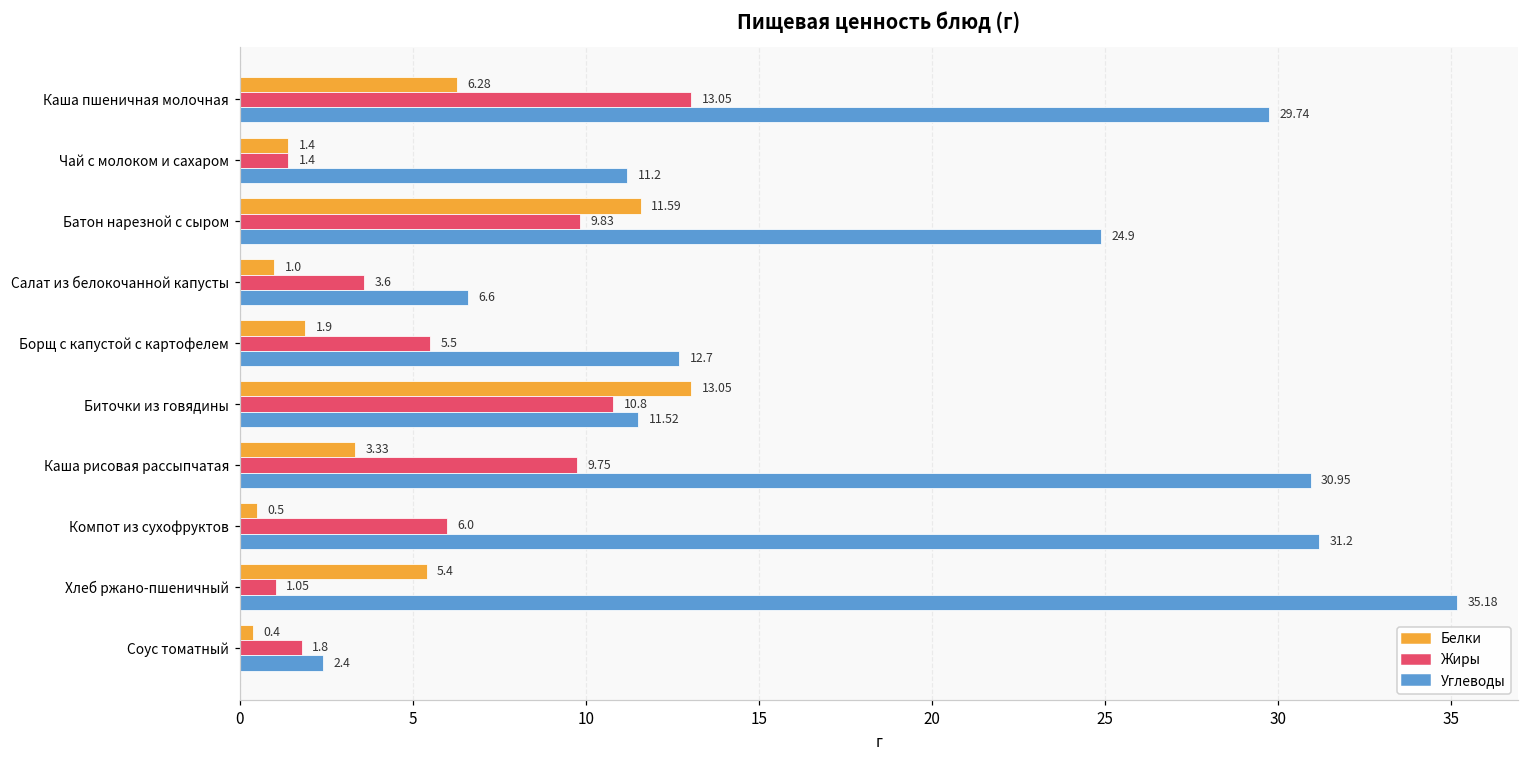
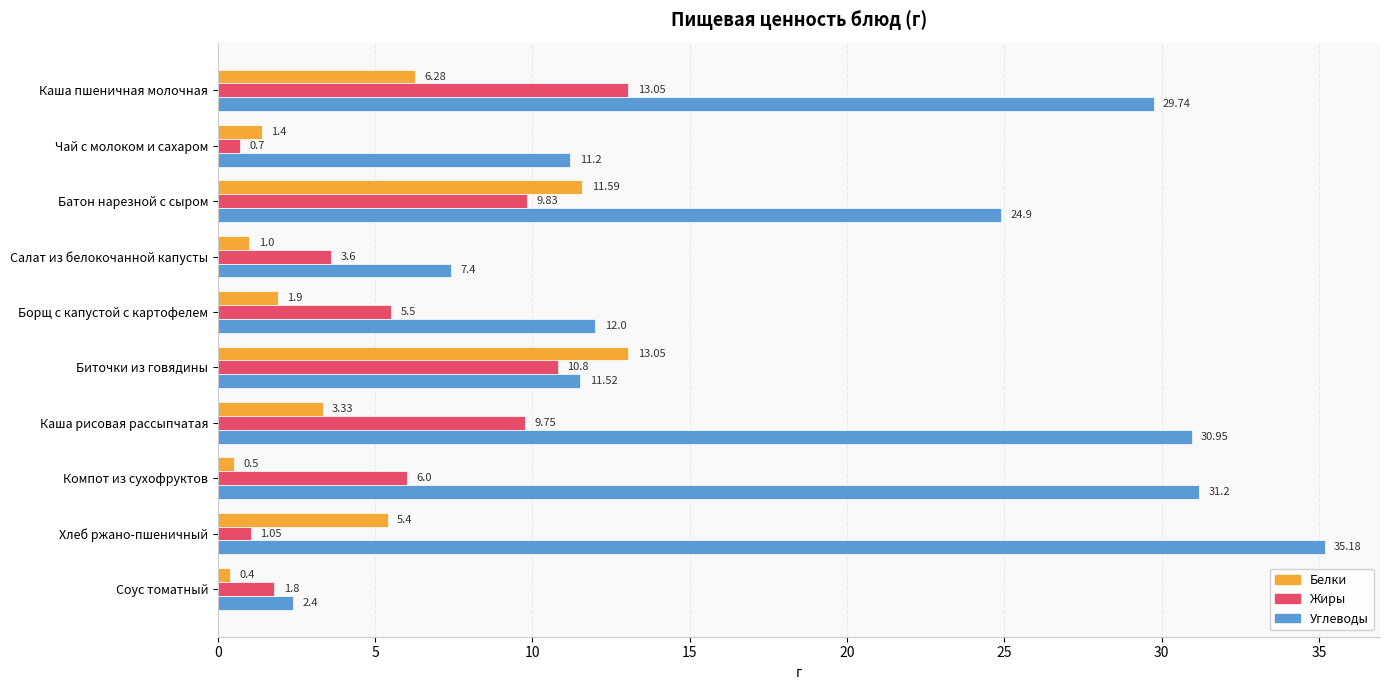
Жиры, Чай с молоком и сахаром: 1.4 -> 0.7
Углеводы, Салат из белокочанной капусты: 6.6 -> 7.4
Углеводы, Борщ с капустой с картофелем: 12.7 -> 12.0
